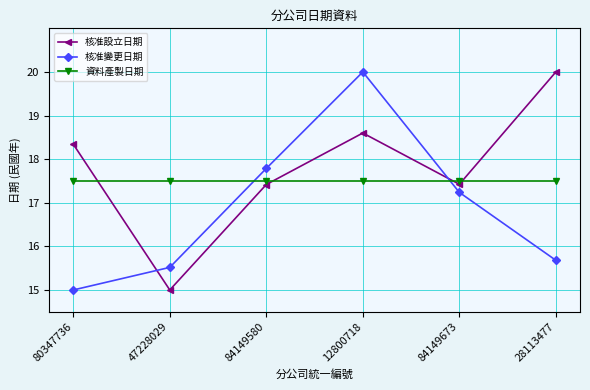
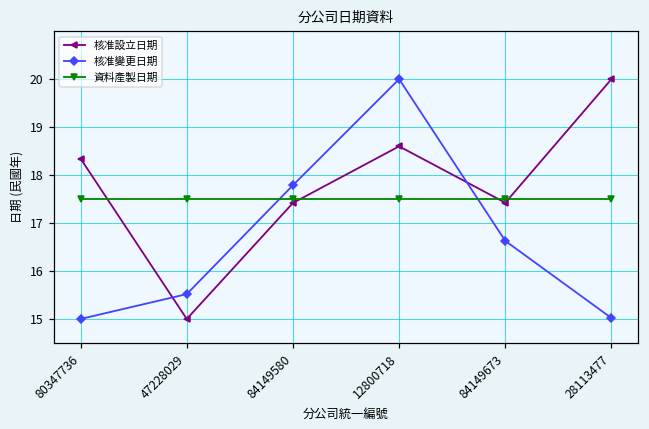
核准變更日期, 84149673: 17.2 -> 16.6
核准變更日期, 28113477: 15.7 -> 15.0
